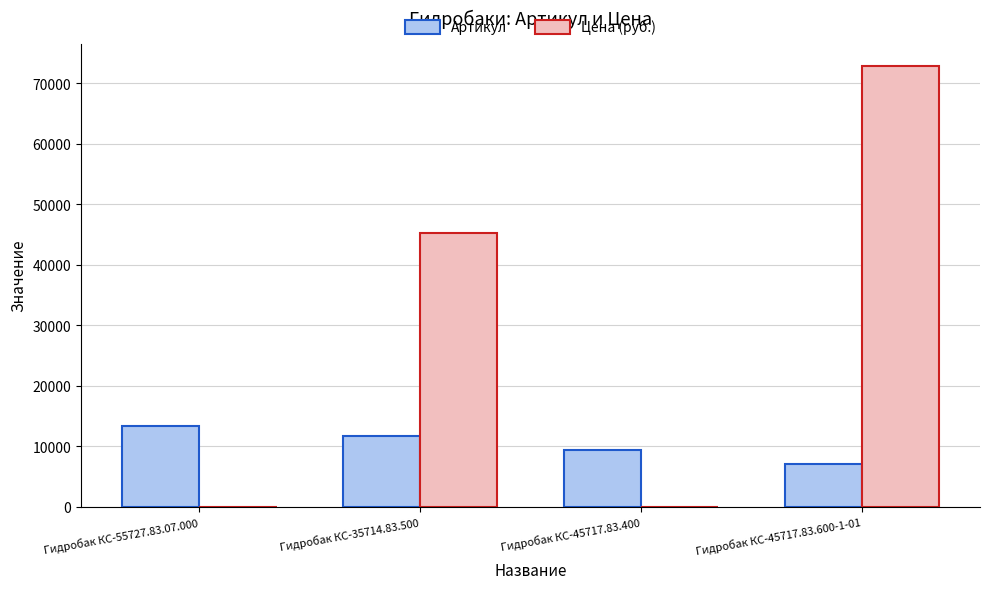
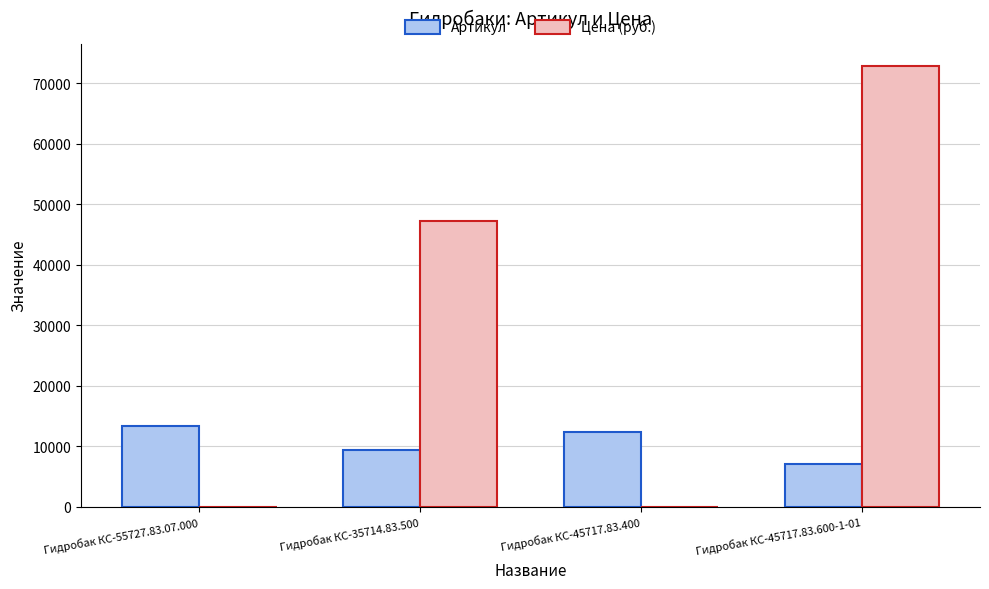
Артикул, Гидробак КС-35714.83.500: 12000 -> 9000
Цена (руб.), Гидробак КС-35714.83.500: 45000 -> 47000
Артикул, Гидробак КС-45717.83.400: 9000 -> 12000
